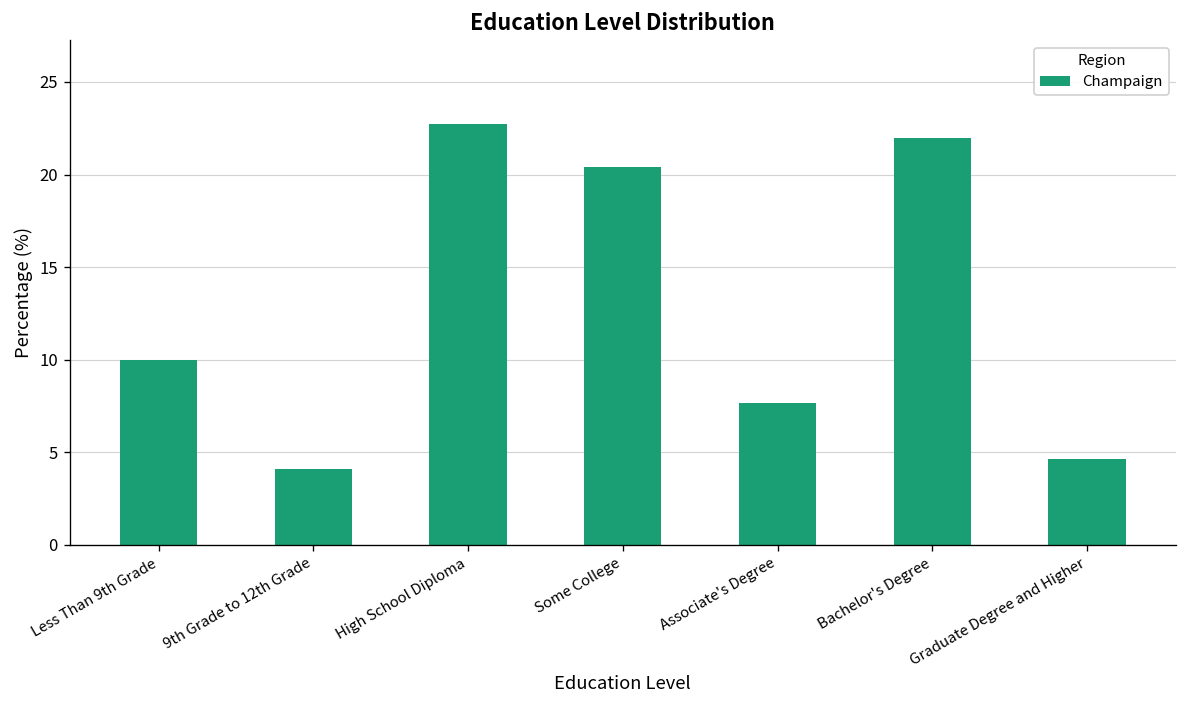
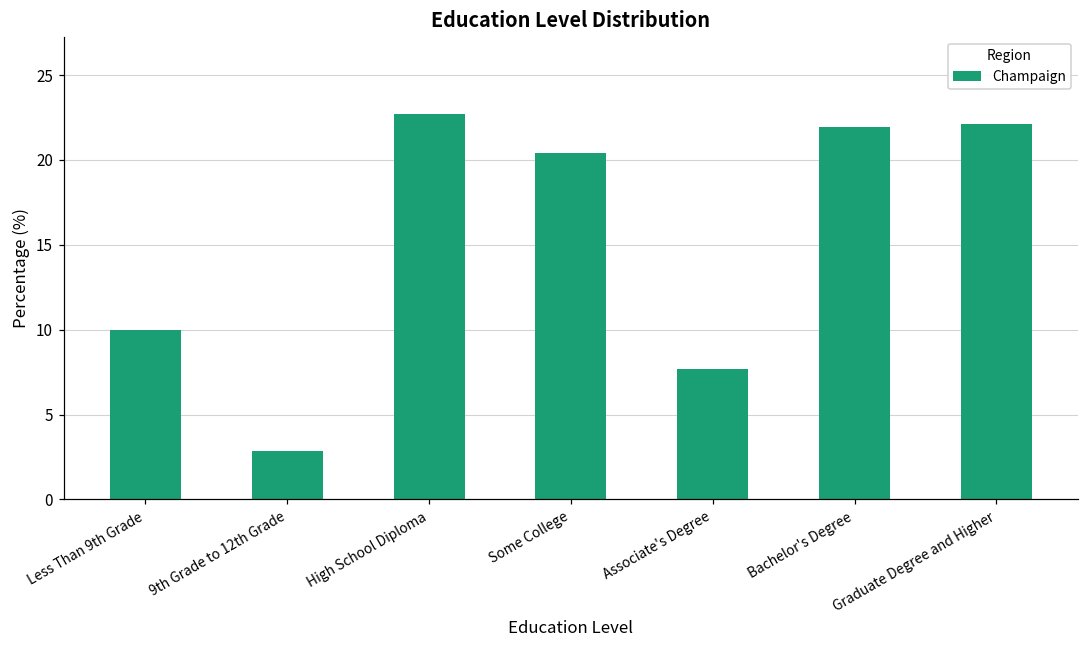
9th Grade to 12th Grade: 4.1 -> 2.9
Graduate Degree and Higher: 4.6 -> 22.1
